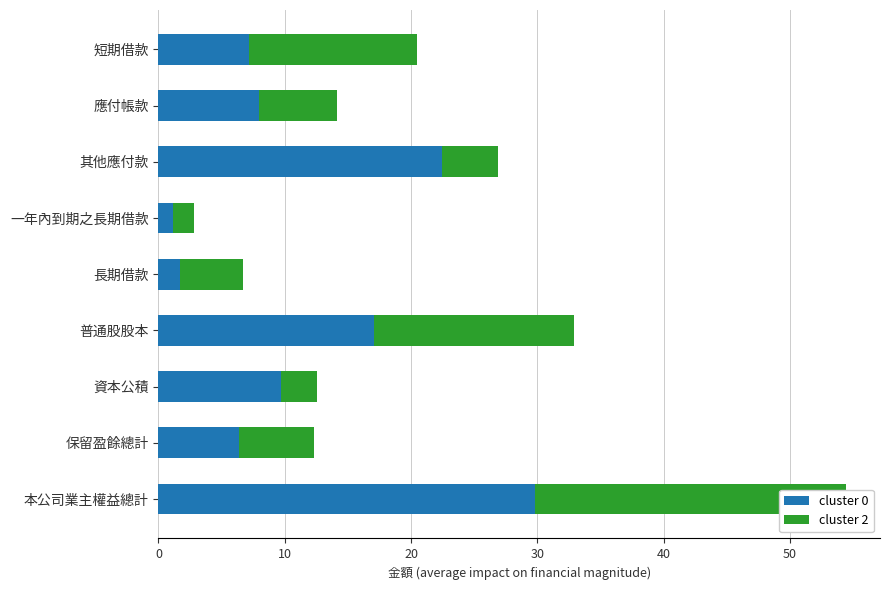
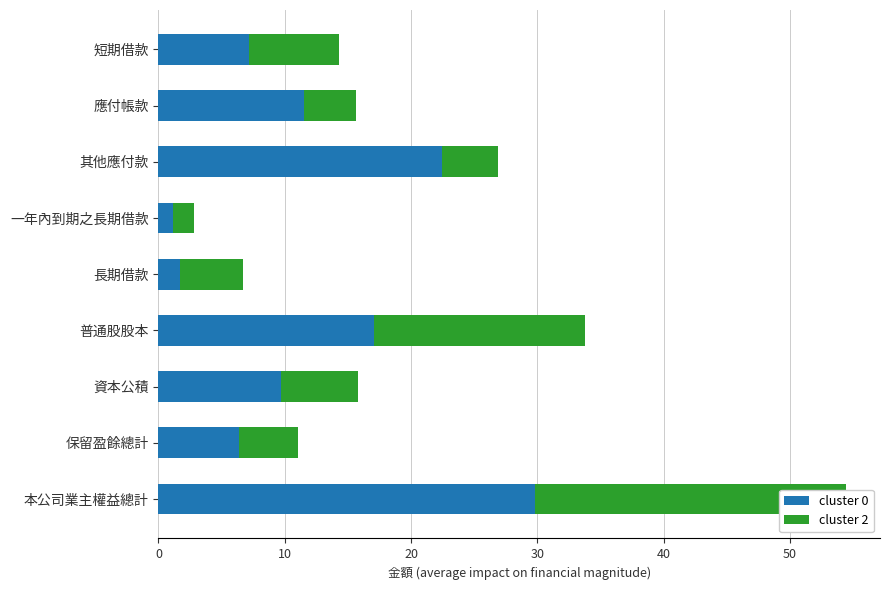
cluster 2, 短期借款: 13.3 -> 7.1
cluster 0, 應付帳款: 8.0 -> 11.5
cluster 2, 應付帳款: 6.2 -> 4.1
cluster 2, 普通股股本: 15.8 -> 16.7
cluster 2, 資本公積: 2.9 -> 6.1
cluster 2, 保留盈餘總計: 5.9 -> 4.7
